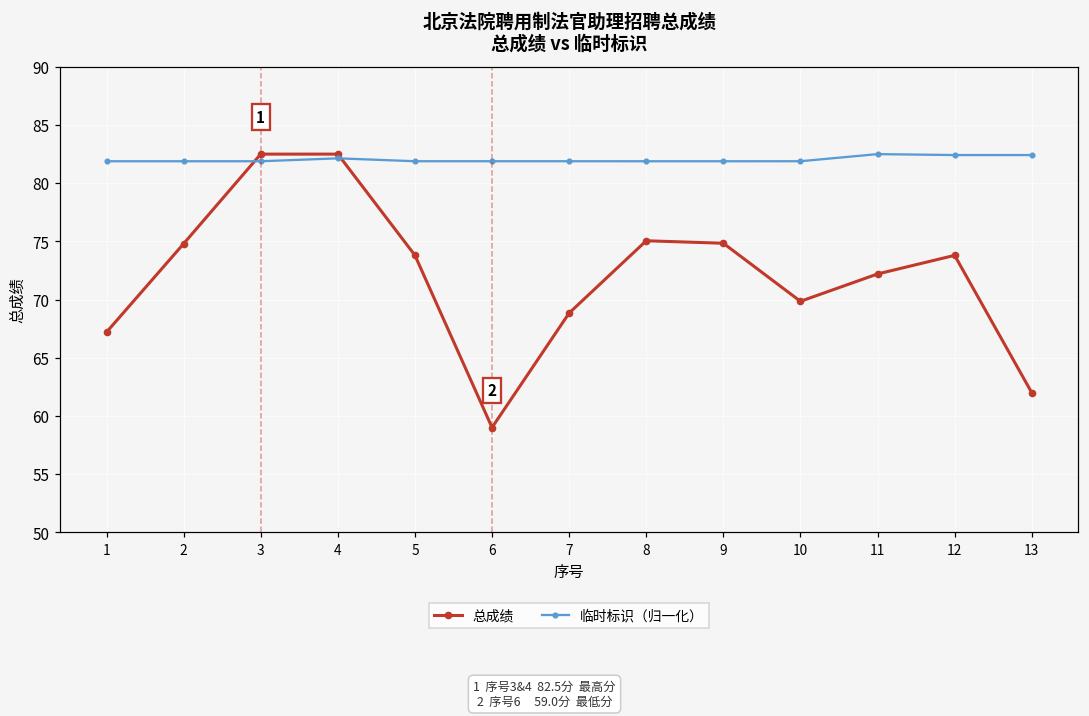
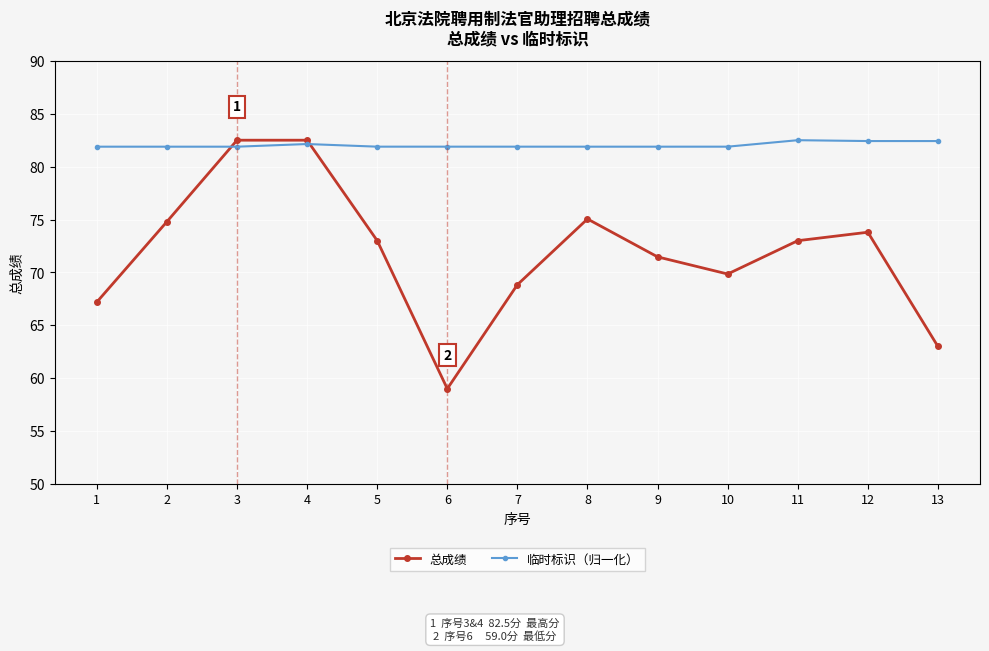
总成绩, 5: 73.8 -> 73.0
总成绩, 9: 74.8 -> 71.5
总成绩, 11: 72.2 -> 73.0
总成绩, 13: 62 -> 63
